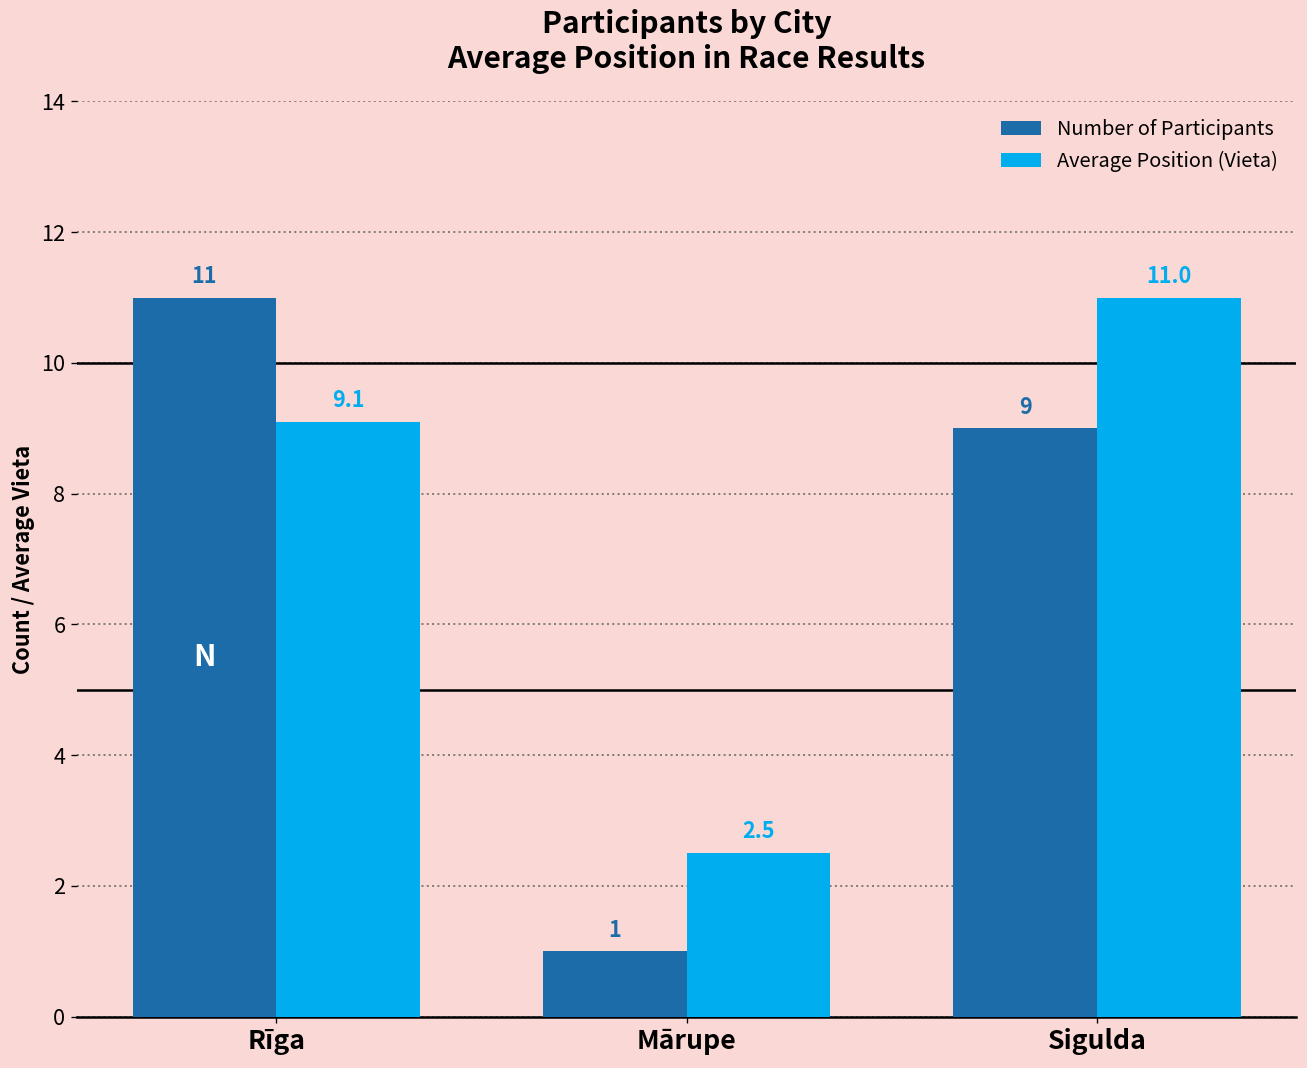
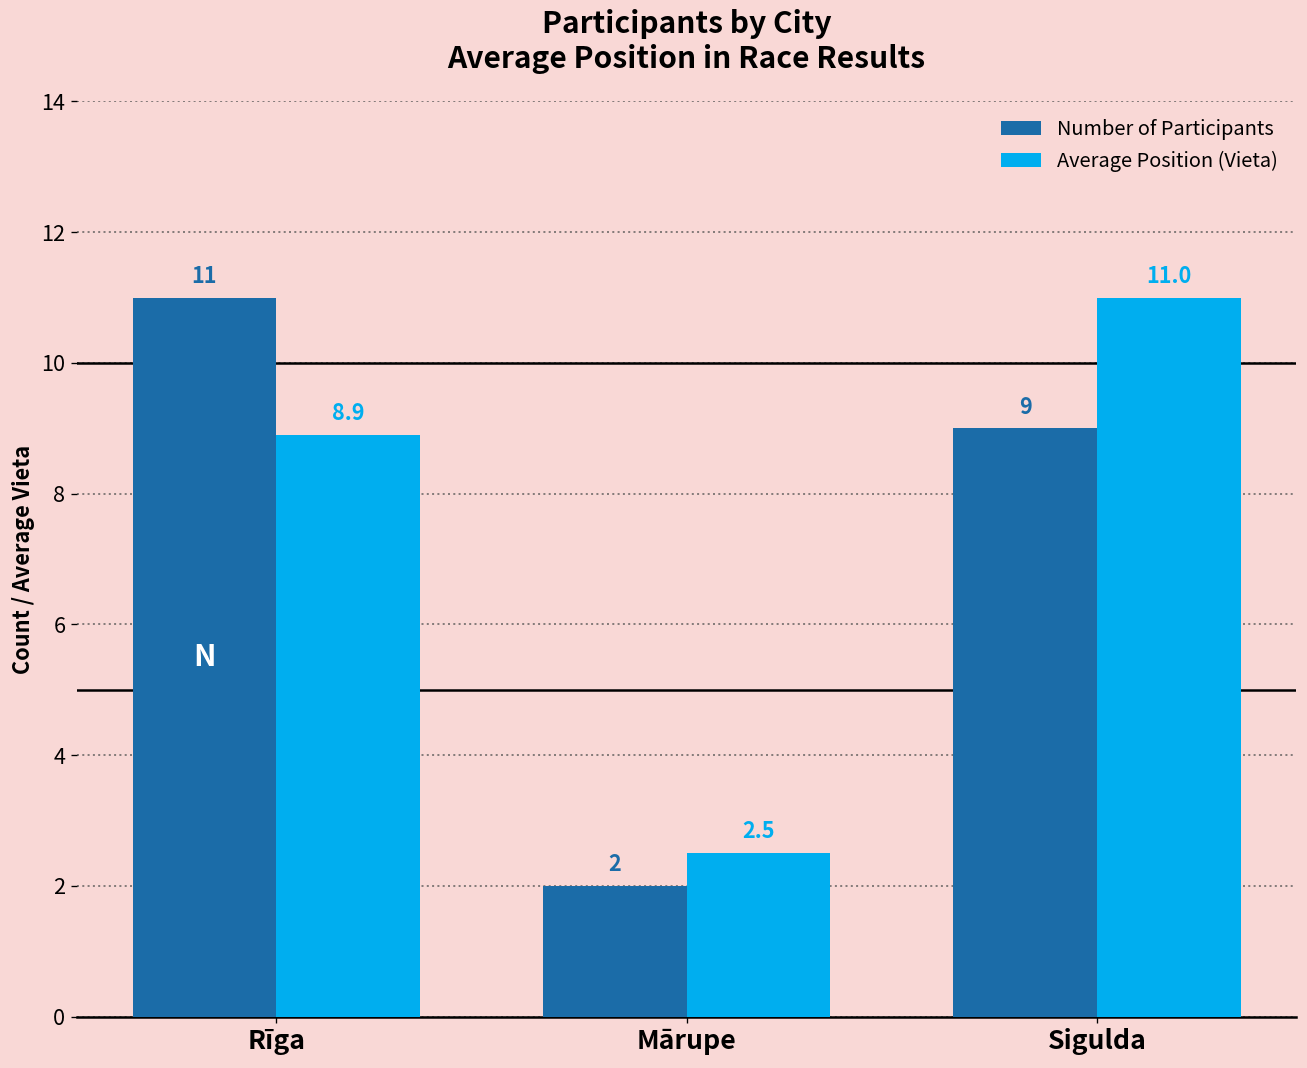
Average Position (Vieta), Rīga: 9.1 -> 8.9
Number of Participants, Mārupe: 1 -> 2
